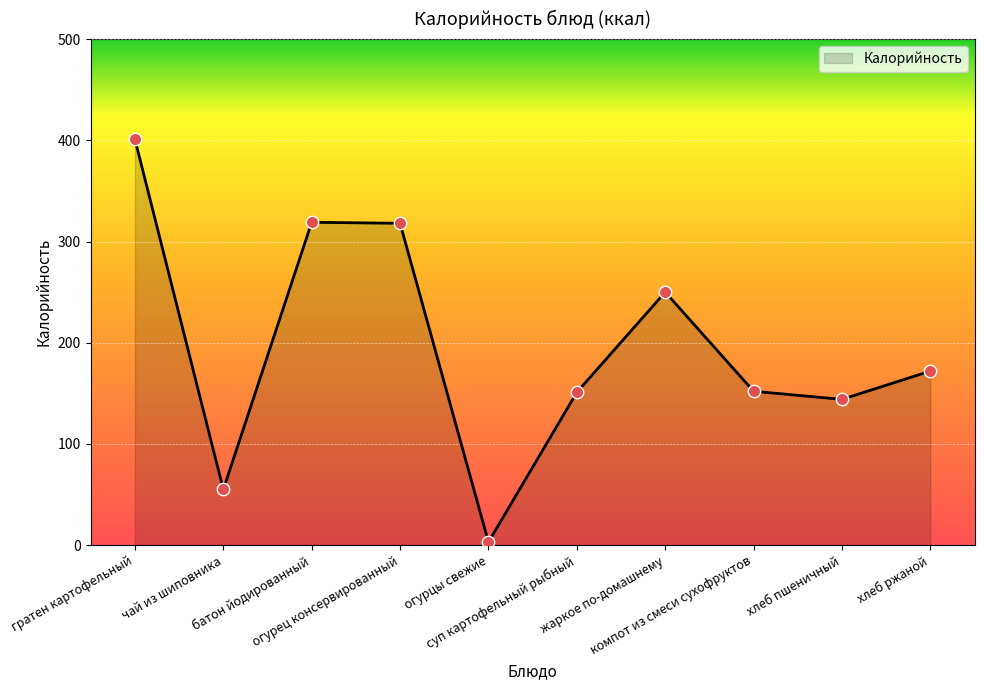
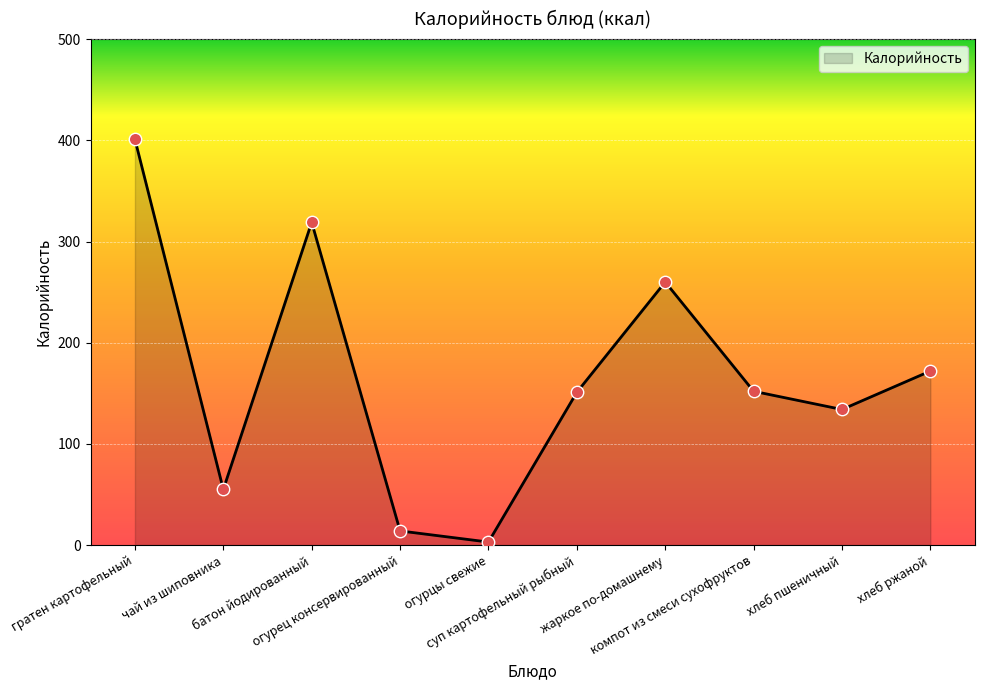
огурец консервированный: 318 -> 14
жаркое по-домашнему: 250 -> 260
хлеб пшеничный: 144 -> 134
